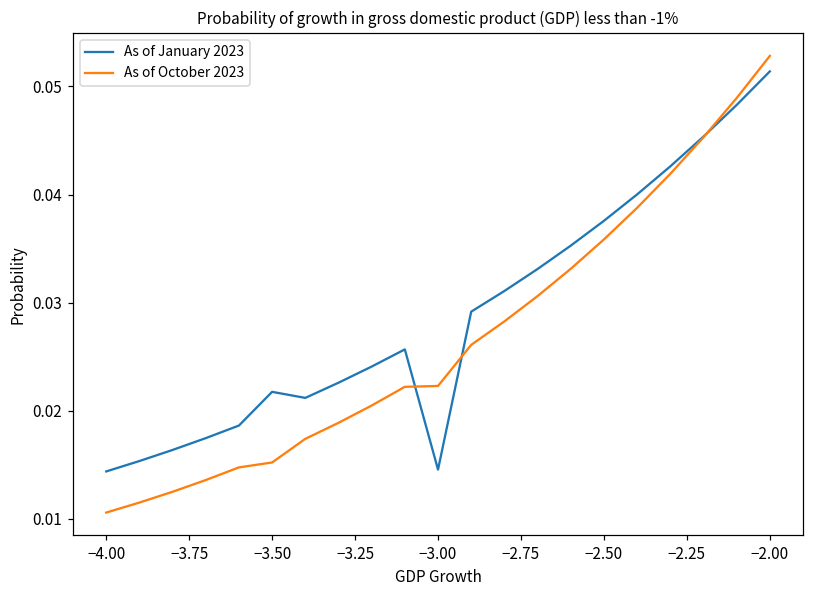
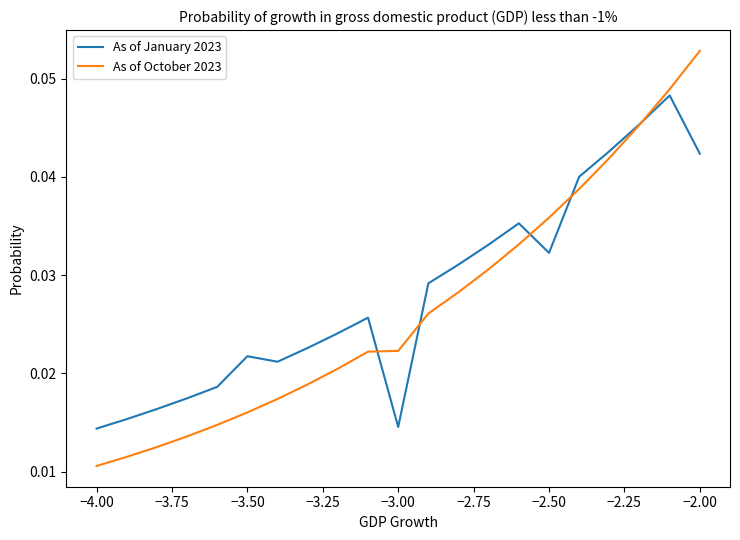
As of October 2023, −3.50: 0.015 -> 0.016
As of January 2023, −2.50: 0.038 -> 0.032
As of January 2023, −2.00: 0.051 -> 0.042
